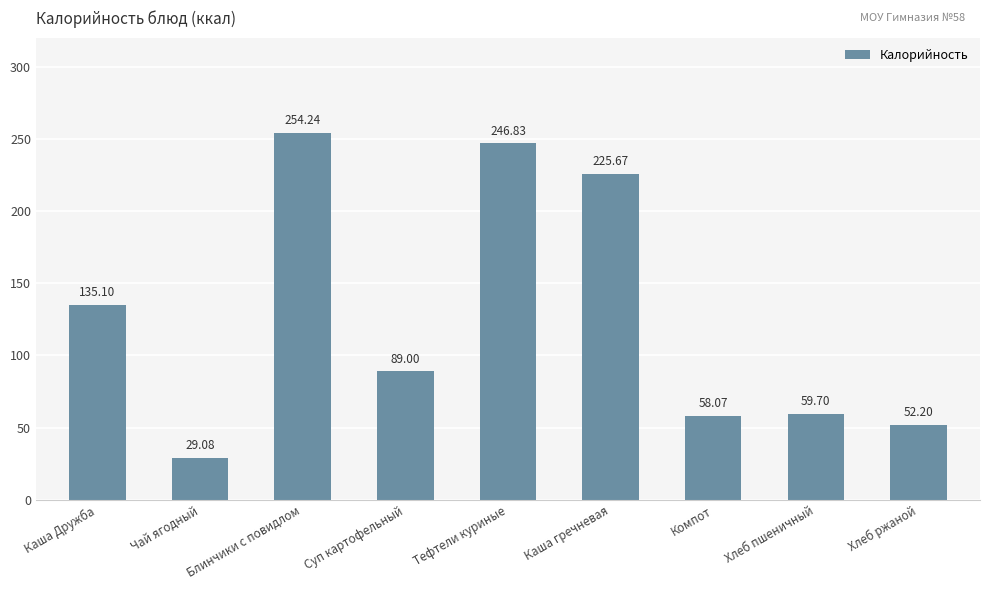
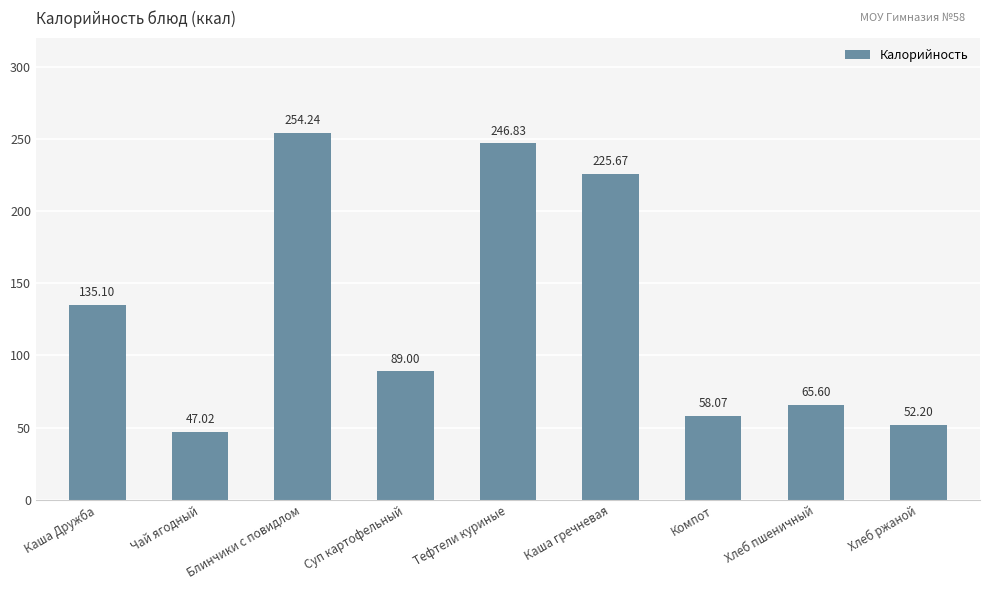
Чай ягодный: 29.08 -> 47.02
Хлеб пшеничный: 59.70 -> 65.60
